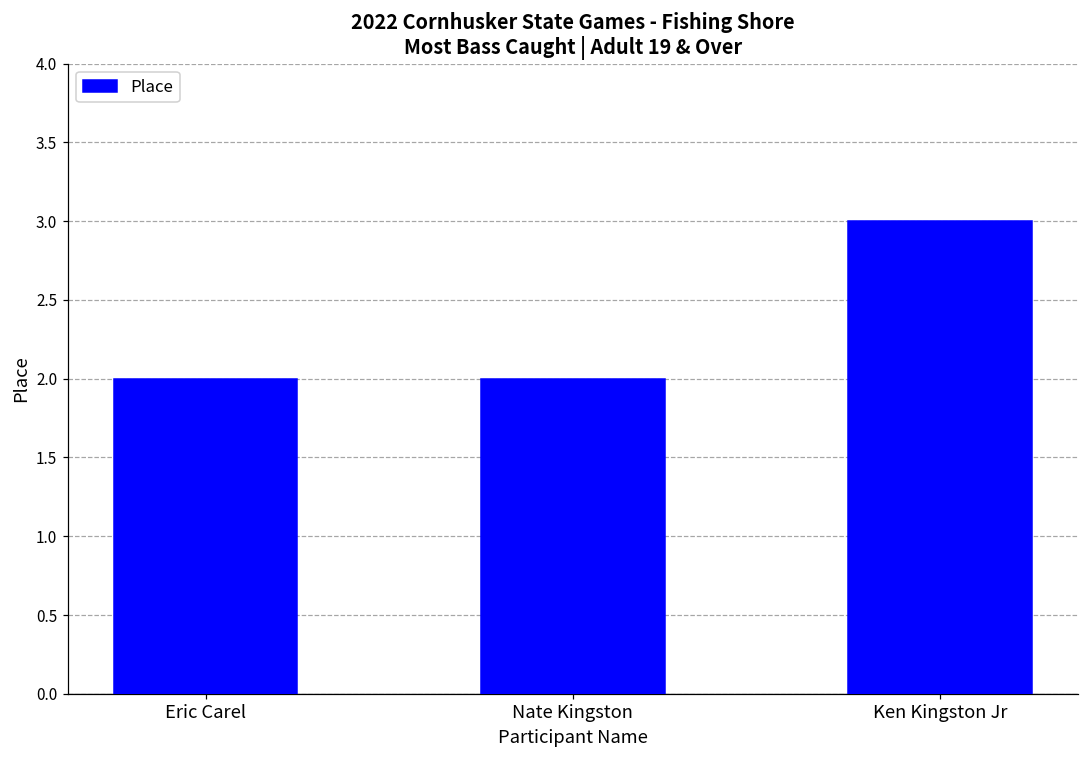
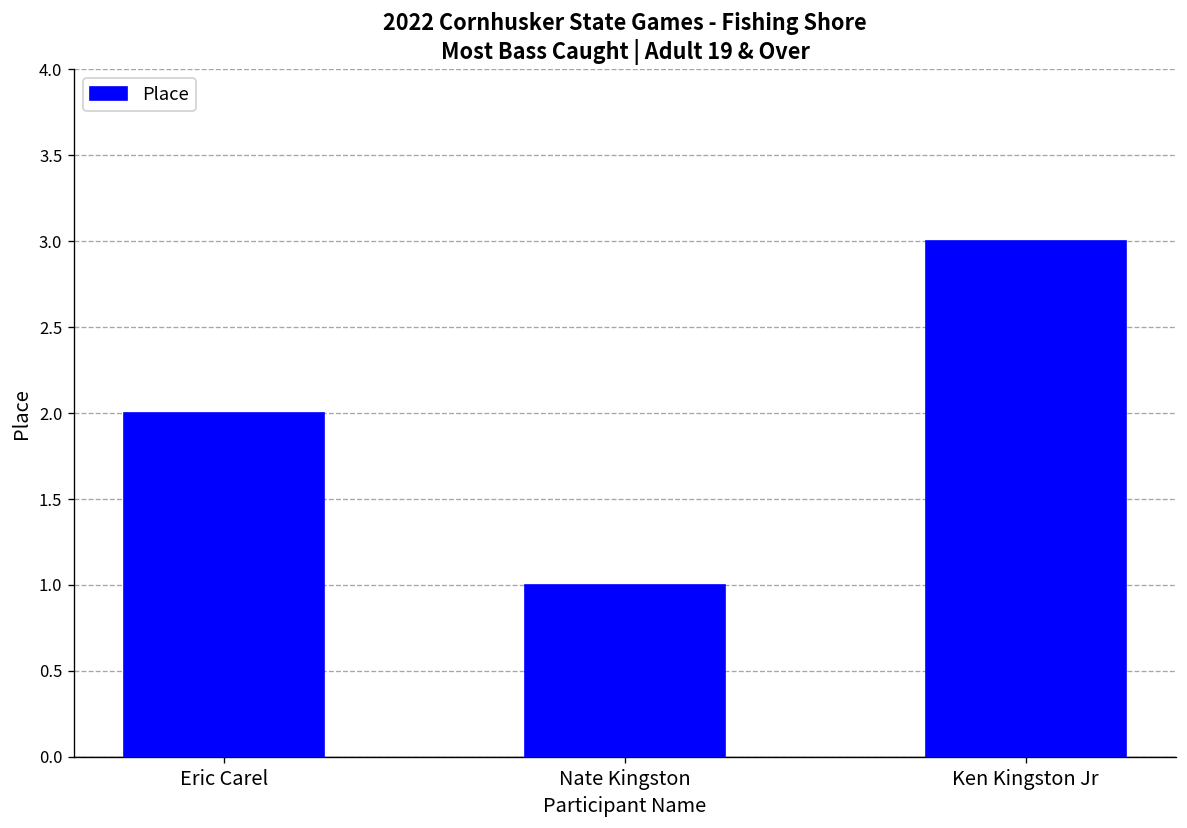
Nate Kingston: 2 -> 1
